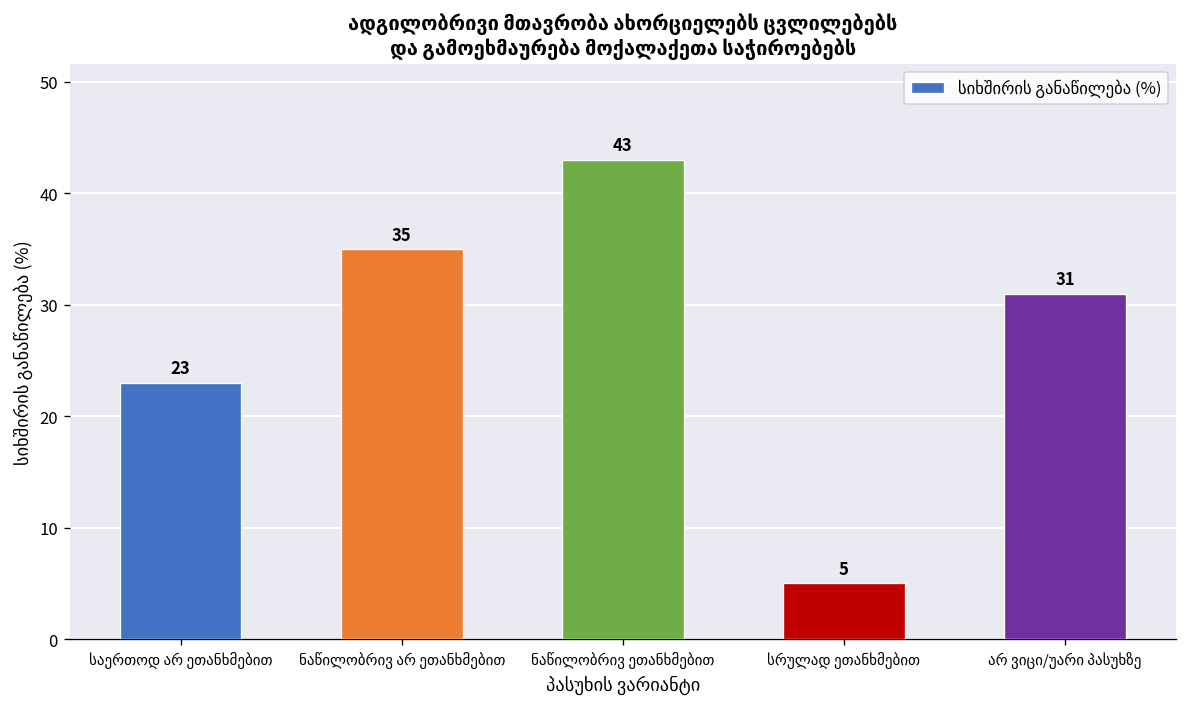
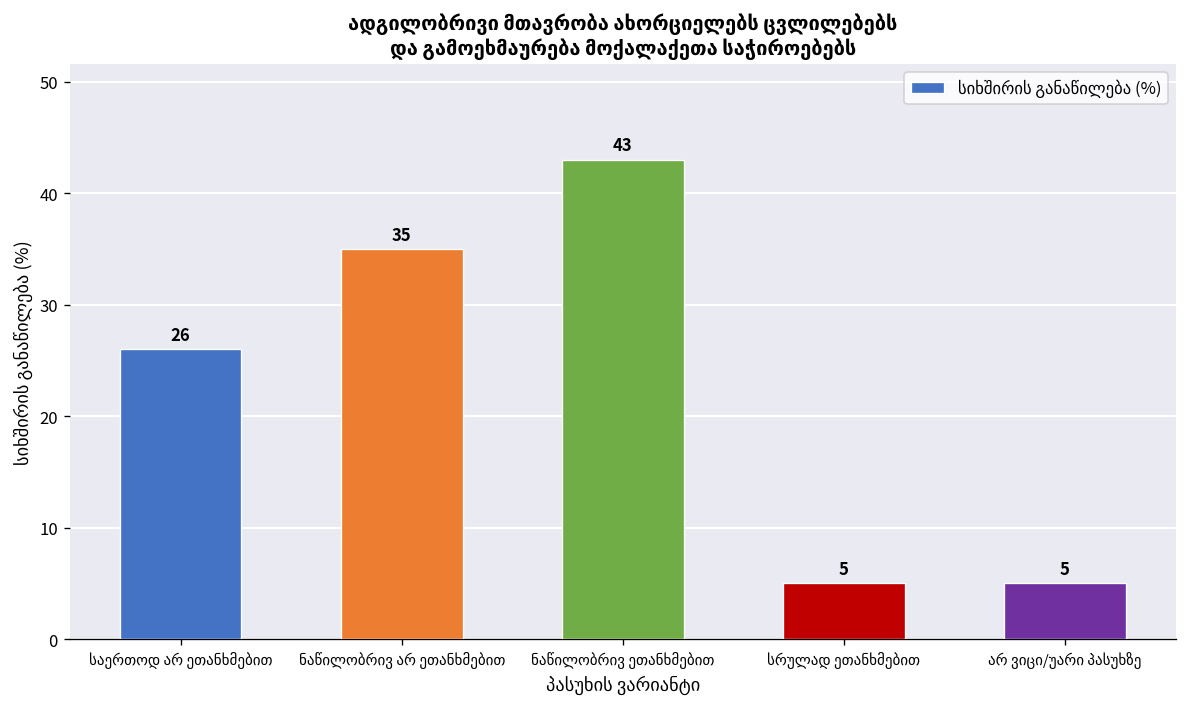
საერთოდ არ ეთანხმებით: 23 -> 26
არ ვიცი/უარი პასუხზე: 31 -> 5
